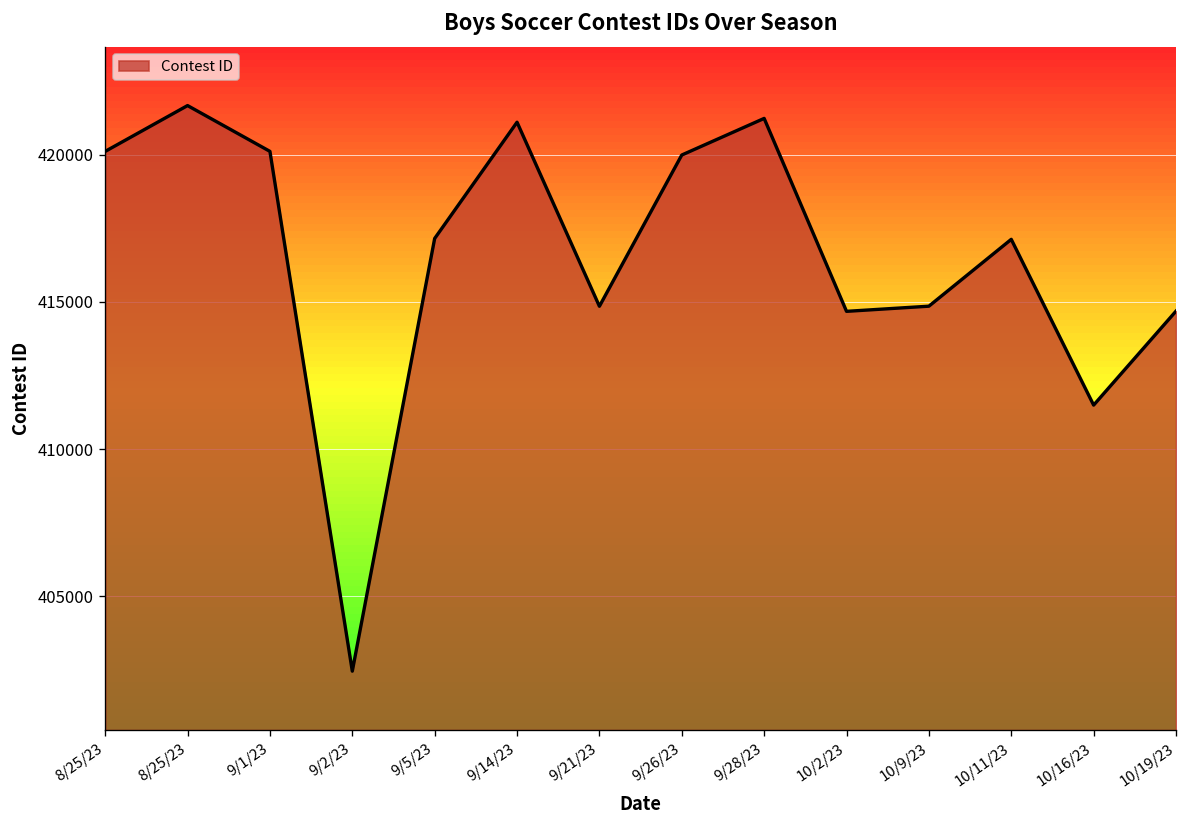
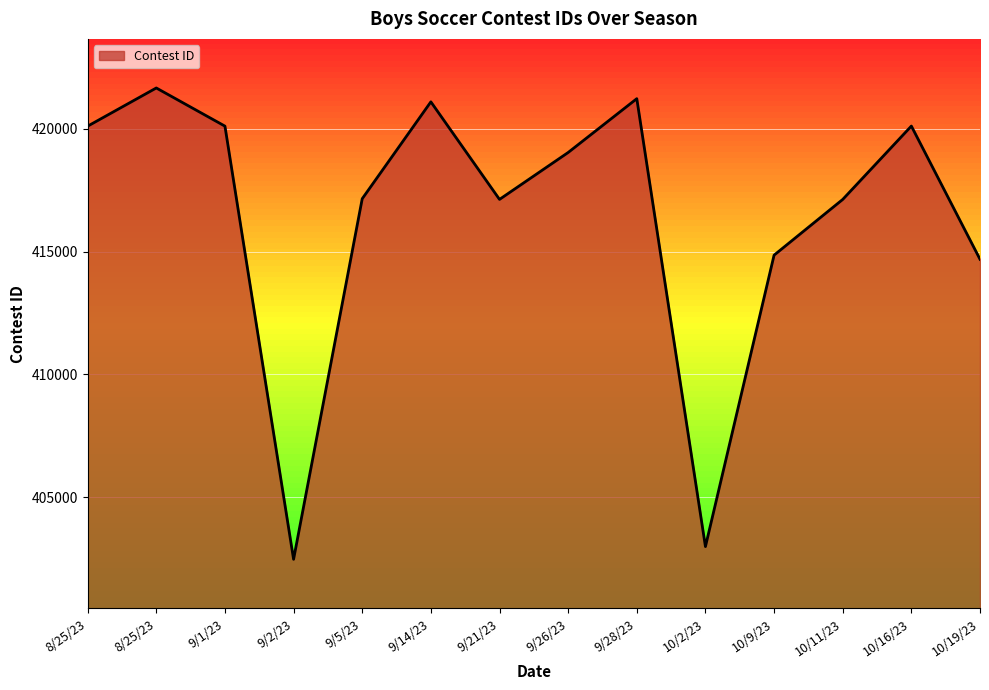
9/21/23: 414900 -> 417100
9/26/23: 420000 -> 419000
10/2/23: 414700 -> 403000
10/16/23: 411500 -> 420100
